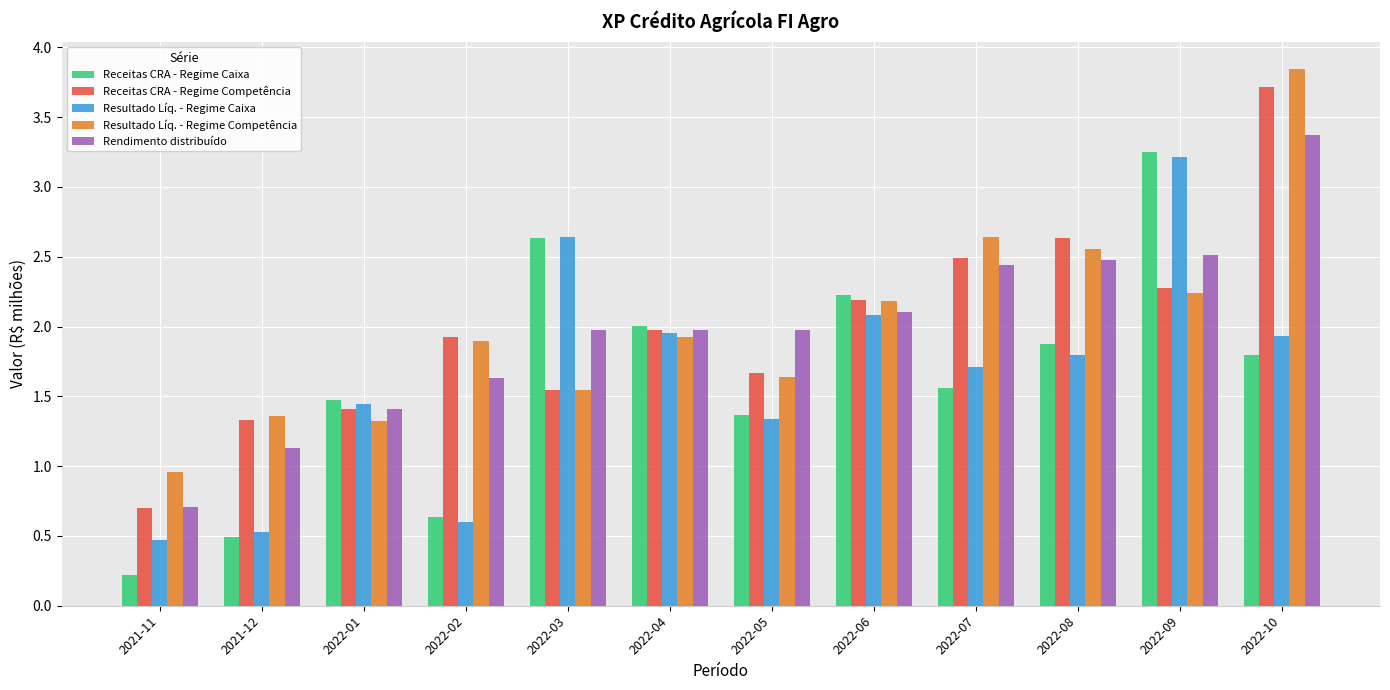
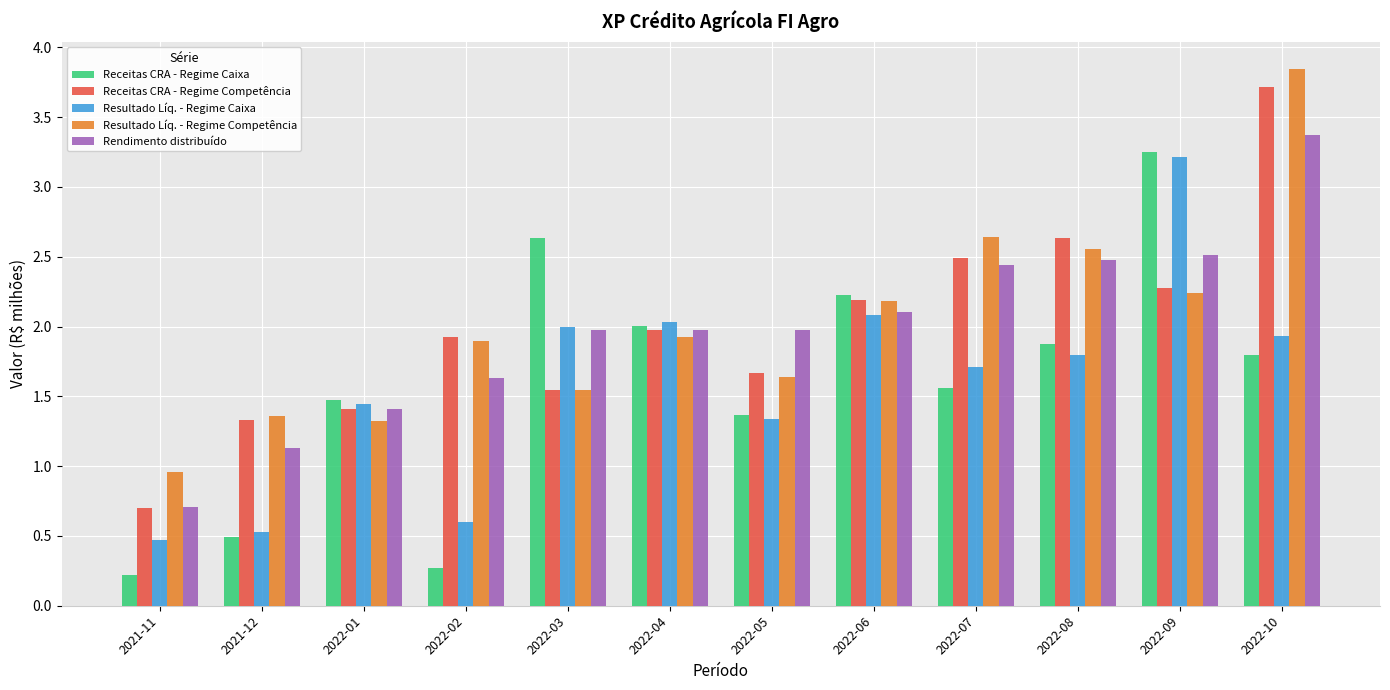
Receitas CRA - Regime Caixa, 2022-02: 0.63 -> 0.27
Resultado Líq. - Regime Caixa, 2022-03: 2.64 -> 2.00
Resultado Líq. - Regime Caixa, 2022-04: 1.95 -> 2.03
